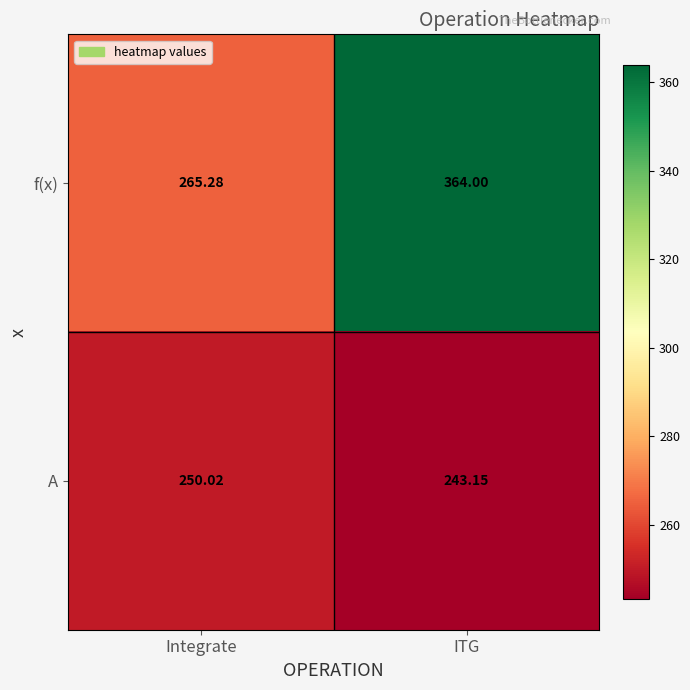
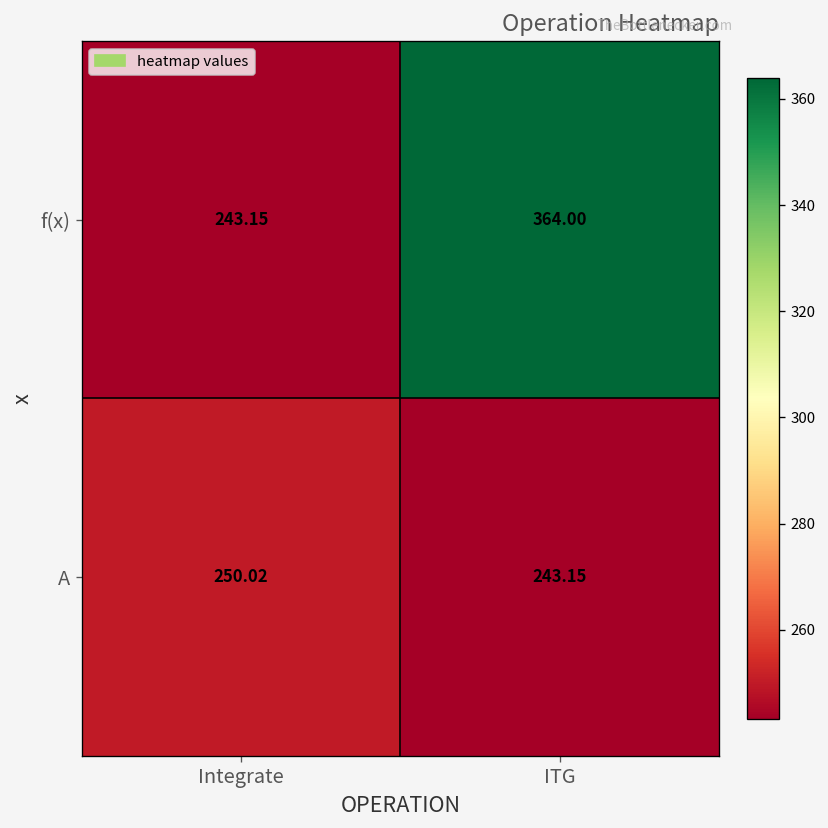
f(x), Integrate: 265.28 -> 243.15
